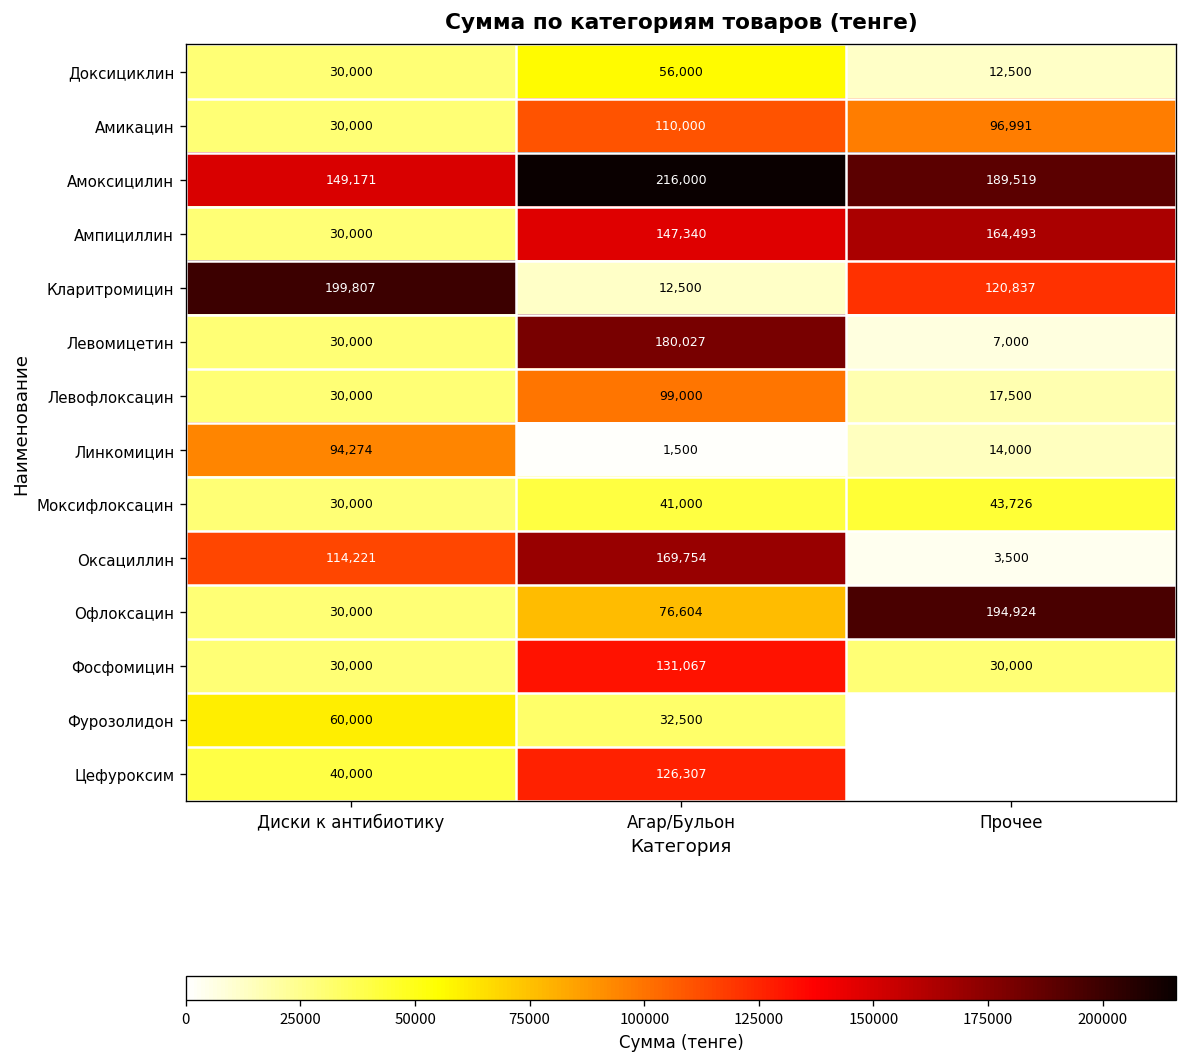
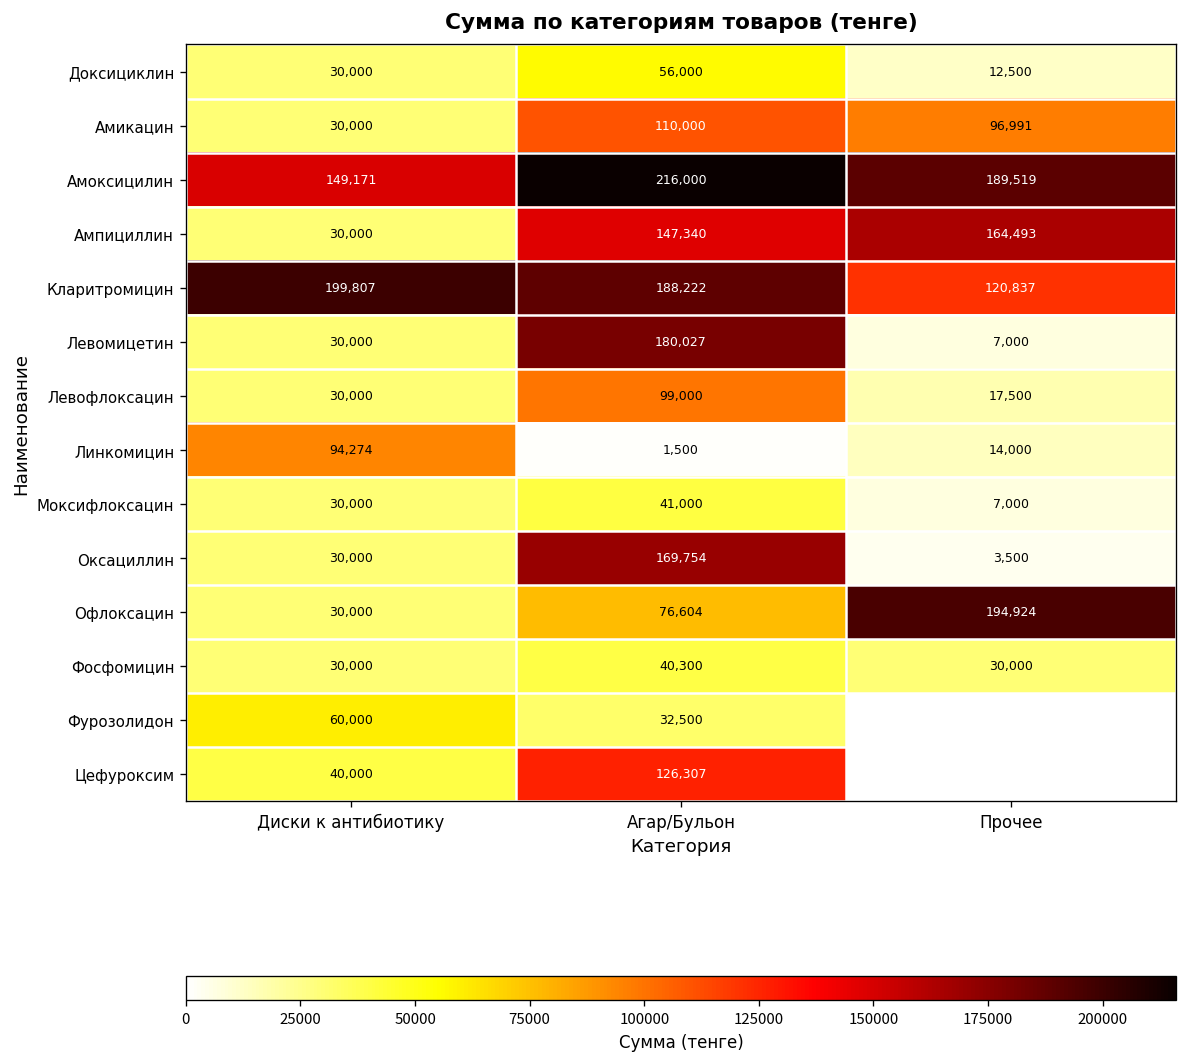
Кларитромицин, Агар/Бульон: 12,500 -> 188,222
Моксифлоксацин, Прочее: 43,726 -> 7,000
Оксациллин, Диски к антибиотику: 114,221 -> 30,000
Фосфомицин, Агар/Бульон: 131,067 -> 40,300
